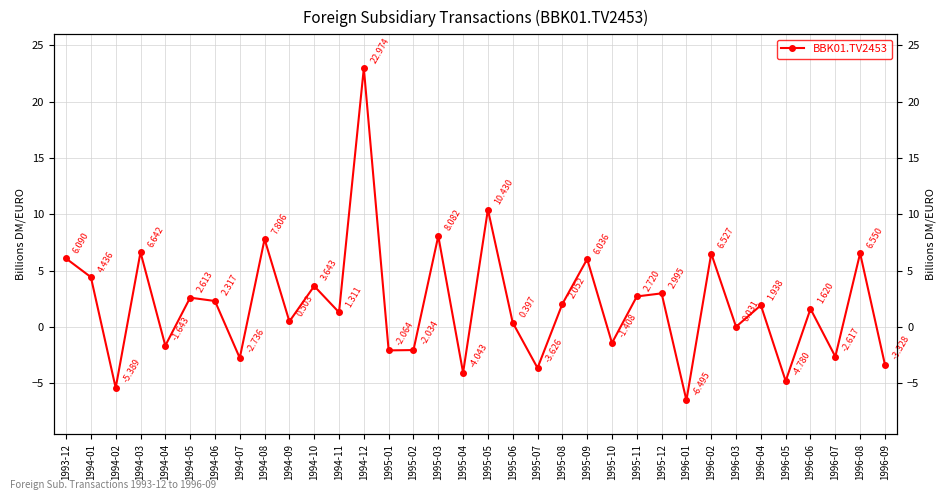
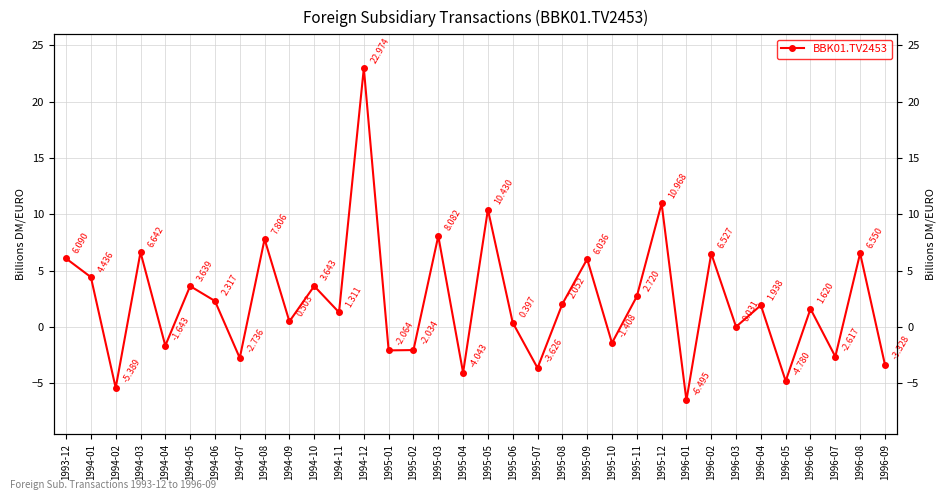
1994-05: 2.613 -> 3.639
1995-12: 2.995 -> 10.968
